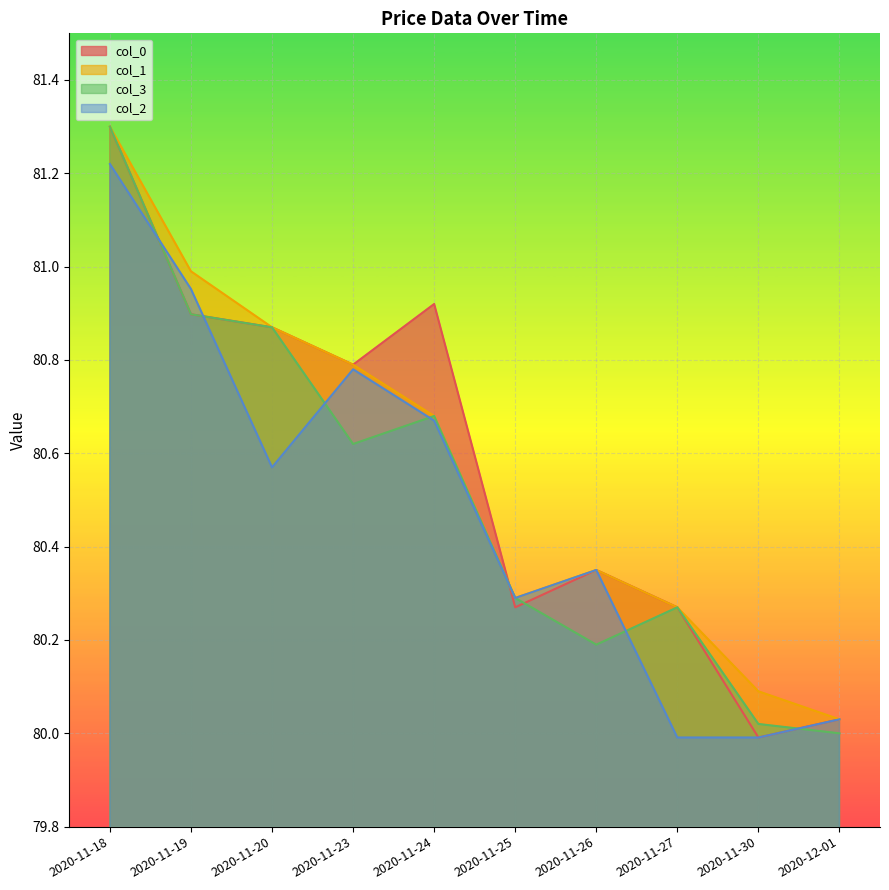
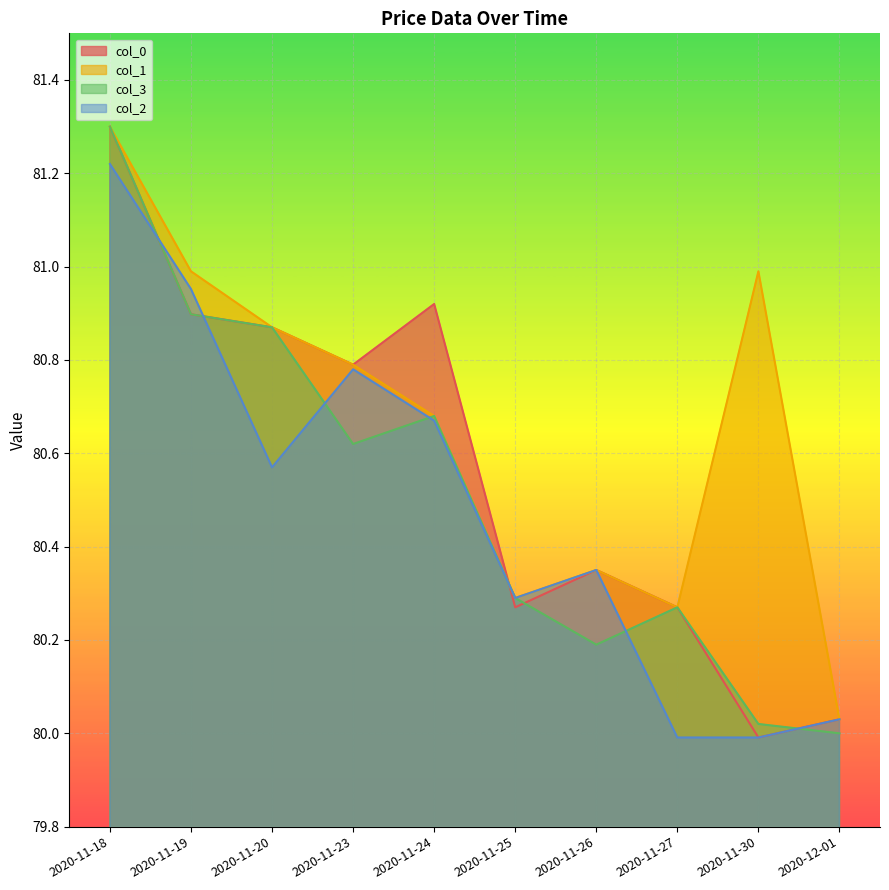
col_1, 2020-11-30: 80.09 -> 80.99
